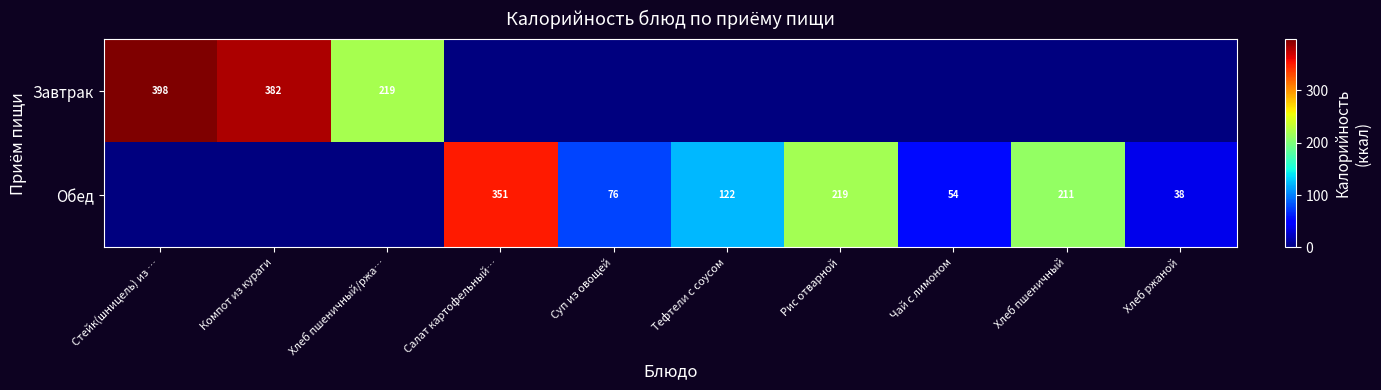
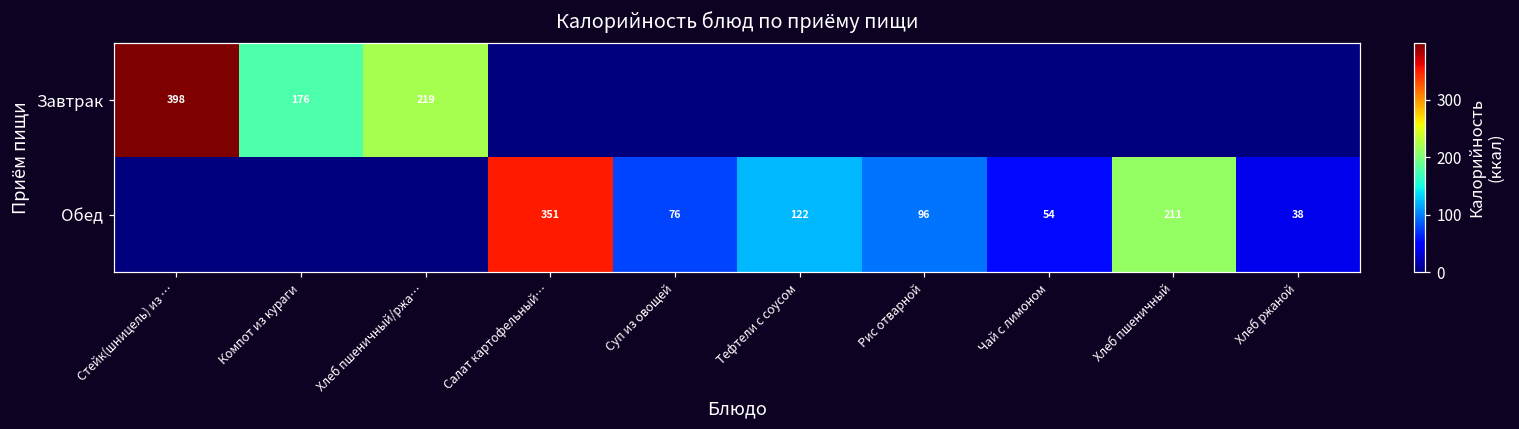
Завтрак, Компот из кураги: 382 -> 176
Обед, Рис отварной: 219 -> 96
